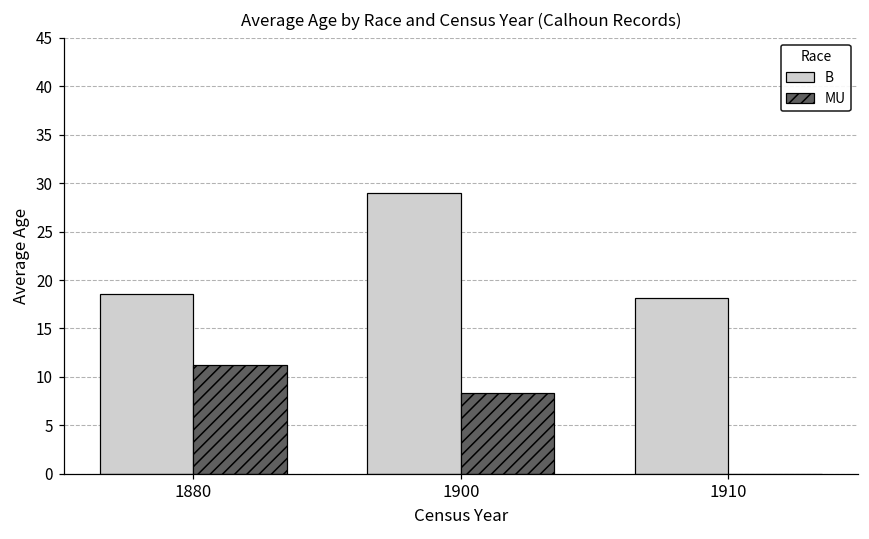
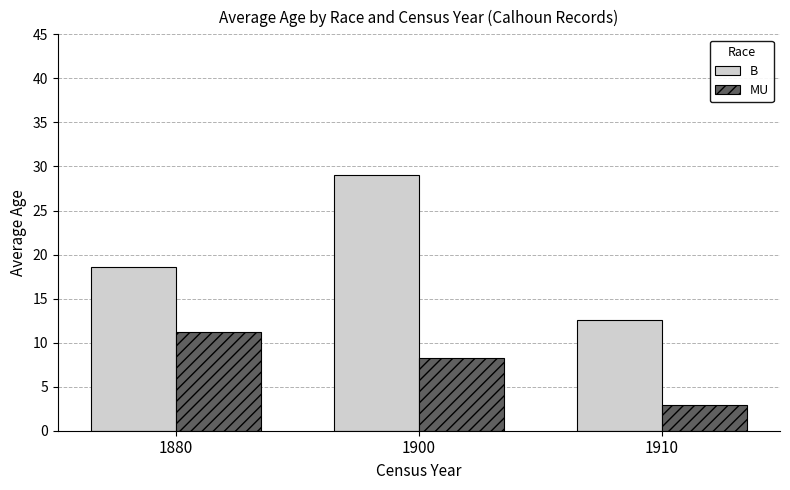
B, 1910: 18 -> 13
MU, 1910: 0 -> 3
